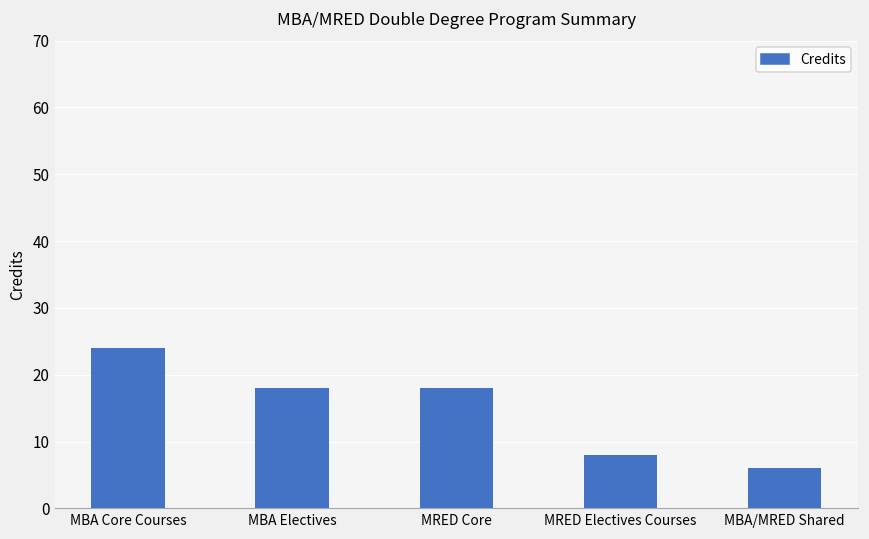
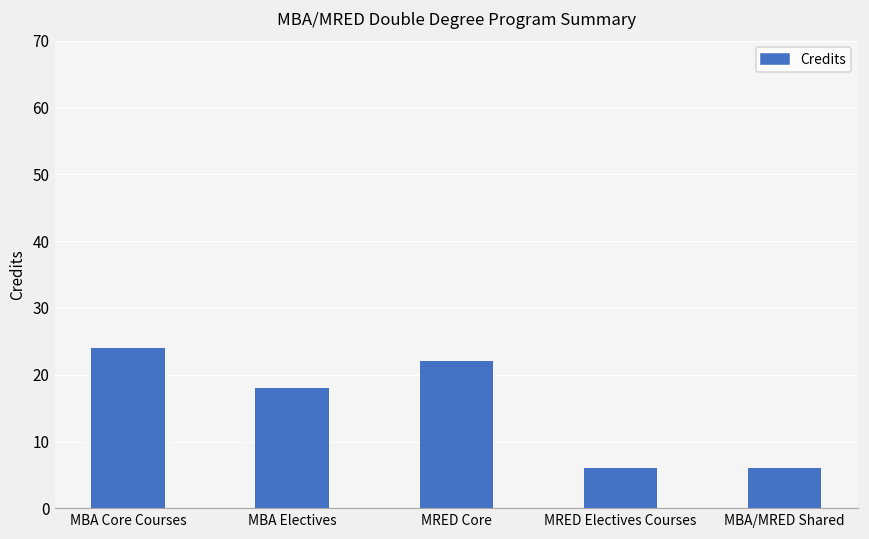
MRED Core: 18 -> 22
MRED Electives Courses: 8 -> 6
